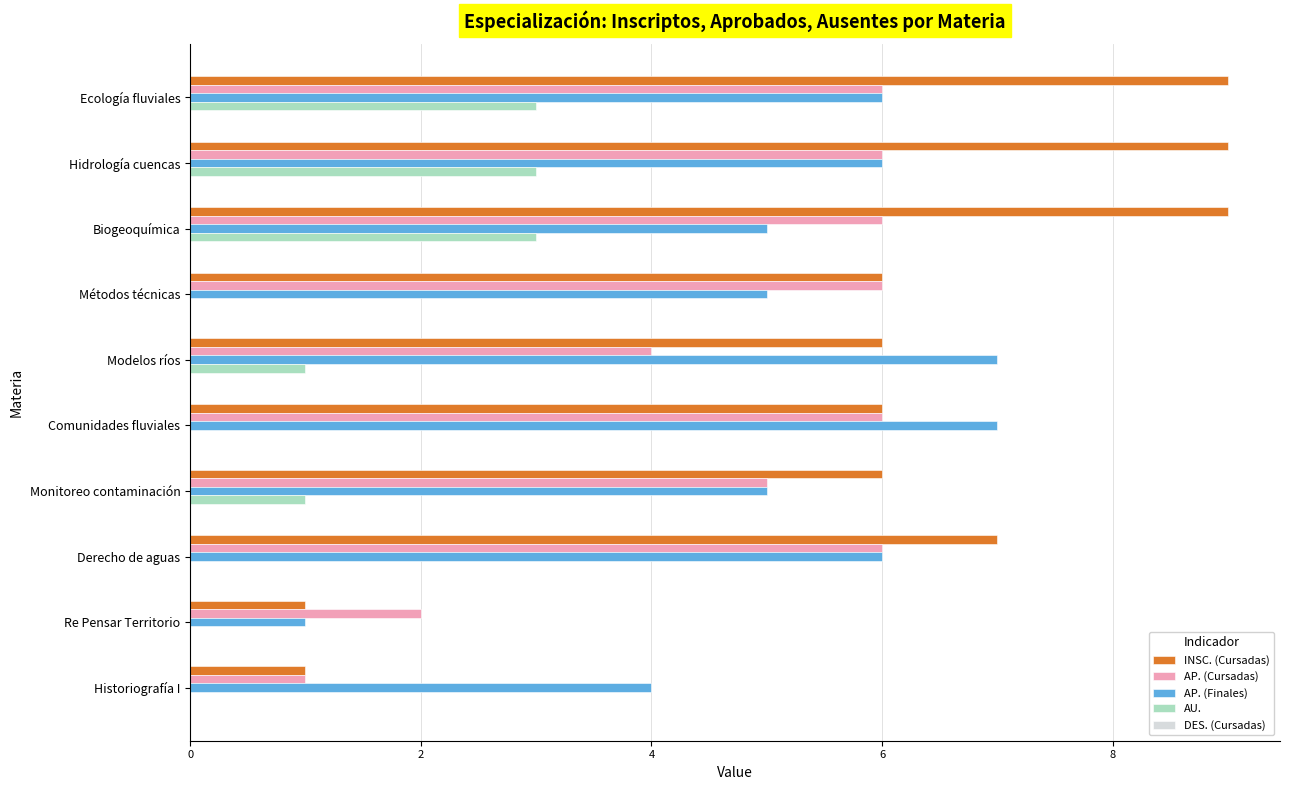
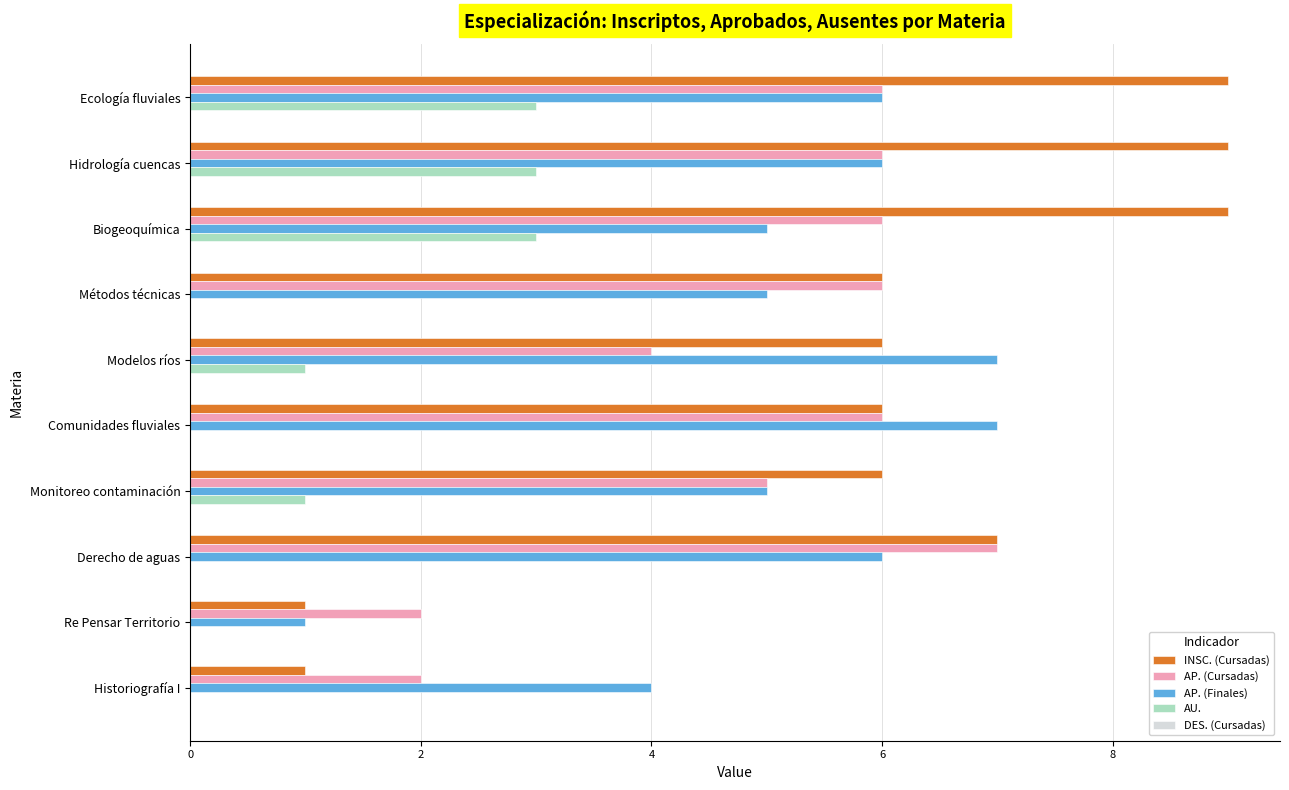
AP. (Cursadas), Derecho de aguas: 6 -> 7
AP. (Cursadas), Historiografía I: 1 -> 2
